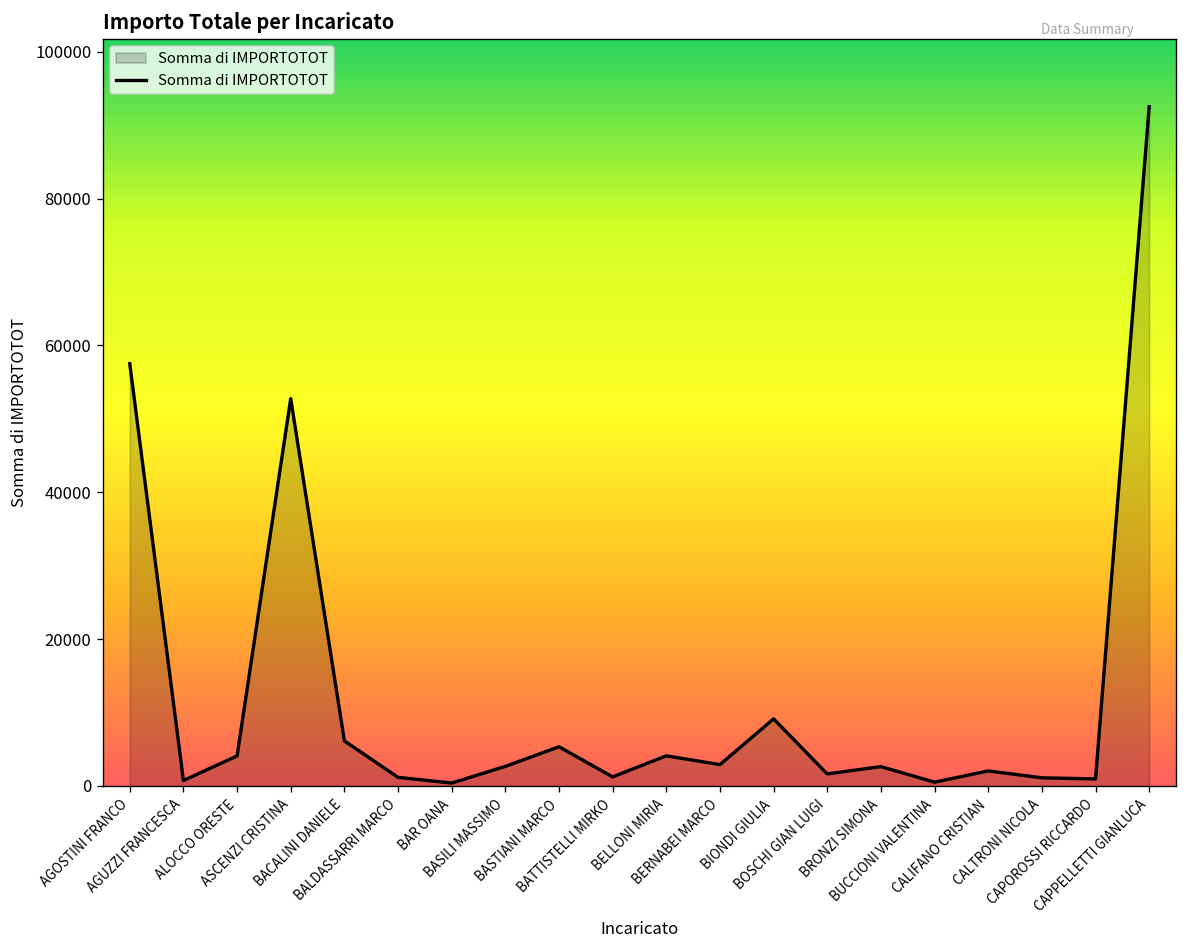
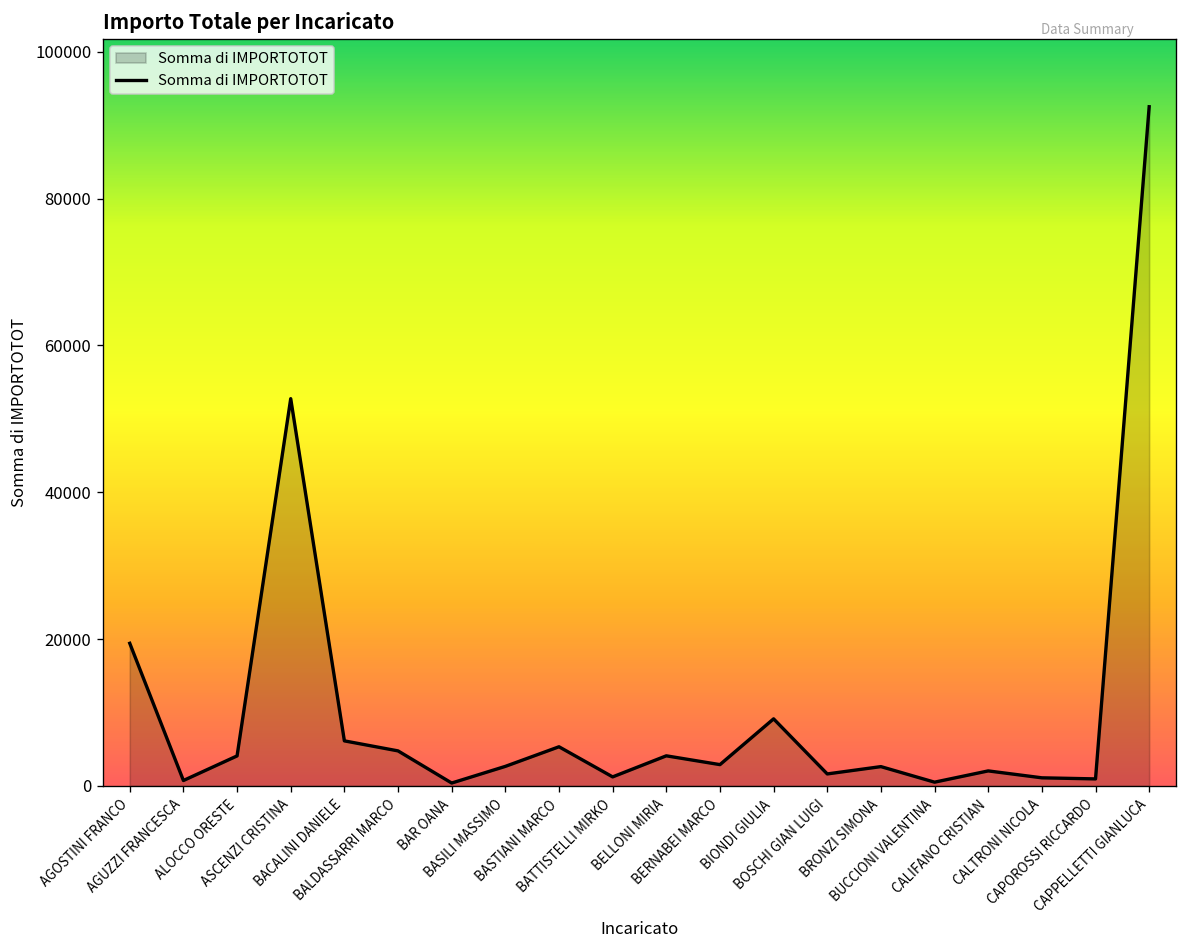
AGOSTINI FRANCO: 58000 -> 19000
BALDASSARRI MARCO: 1000 -> 5000
